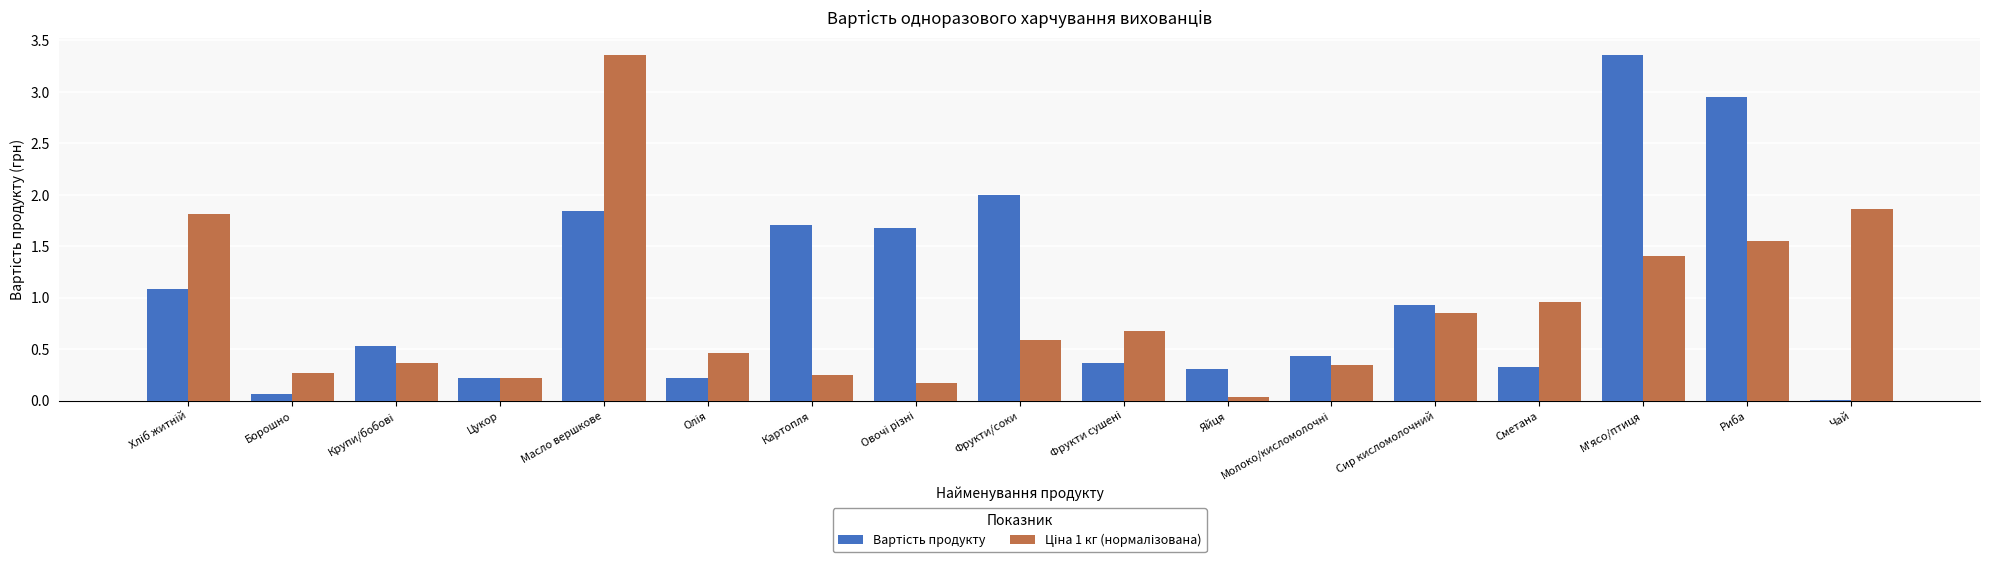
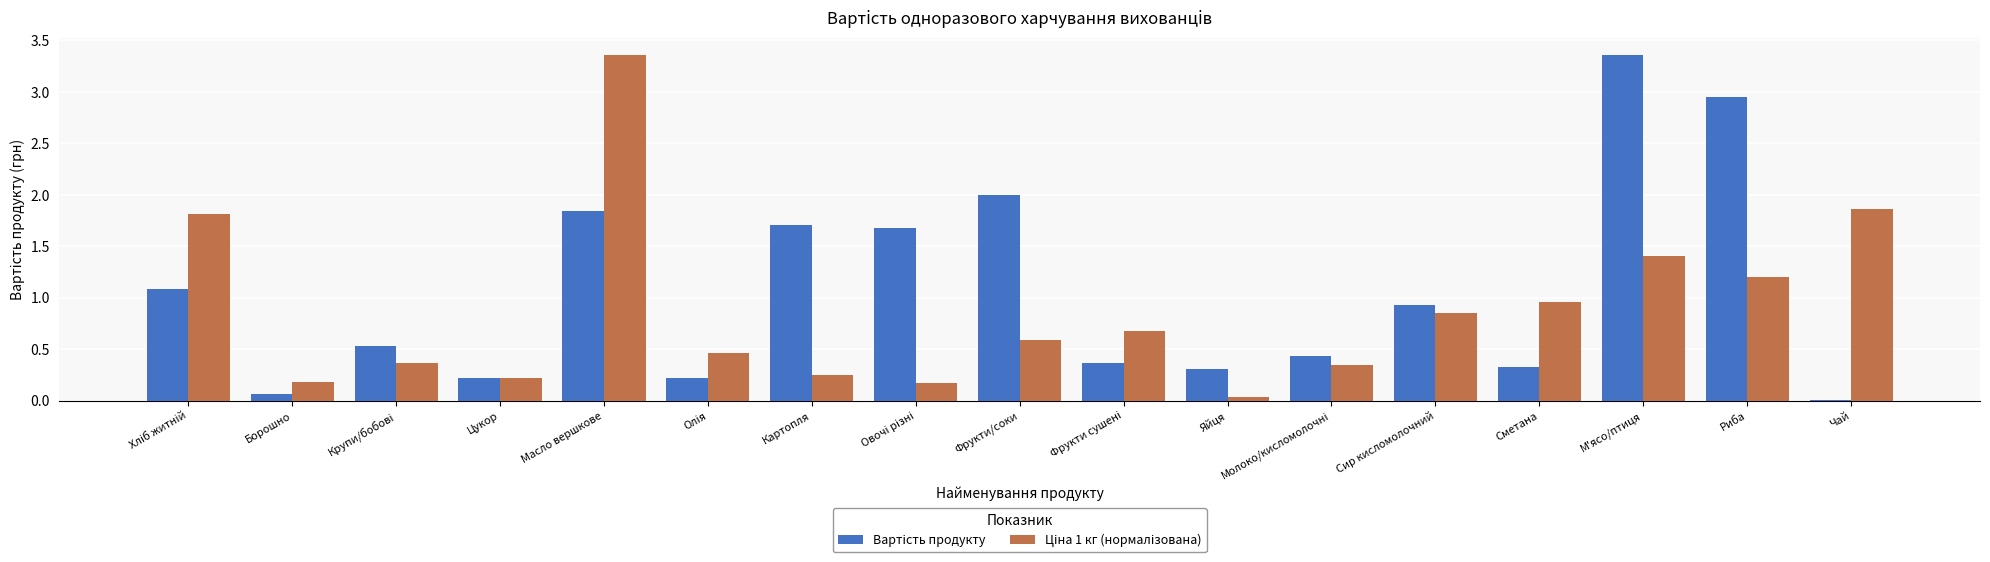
Ціна 1 кг (нормалізована), Борошно: 0.27 -> 0.18
Ціна 1 кг (нормалізована), Риба: 1.55 -> 1.20
